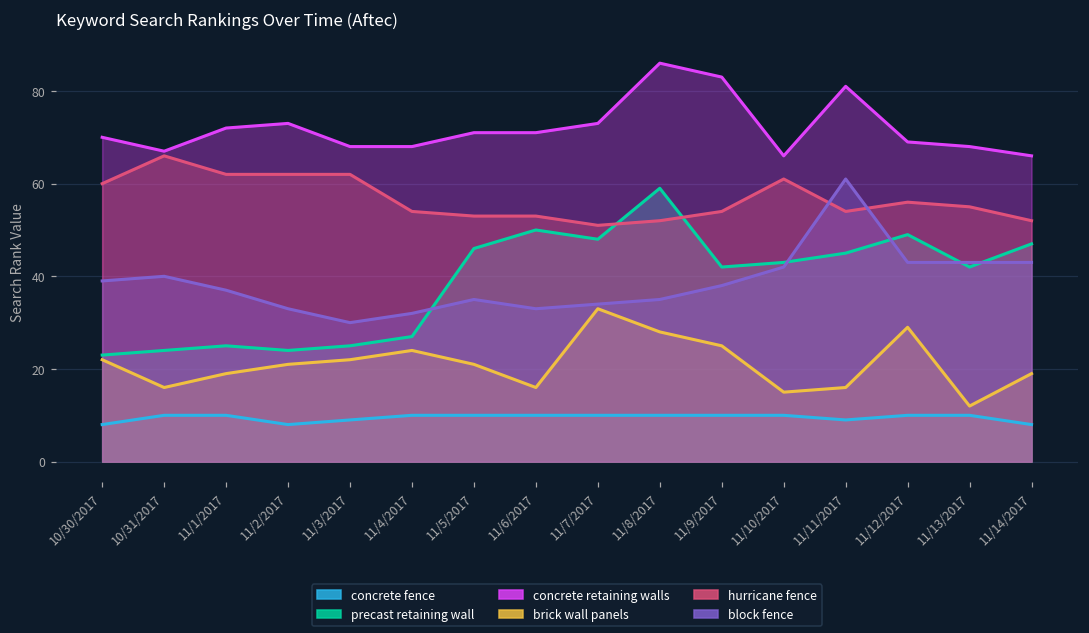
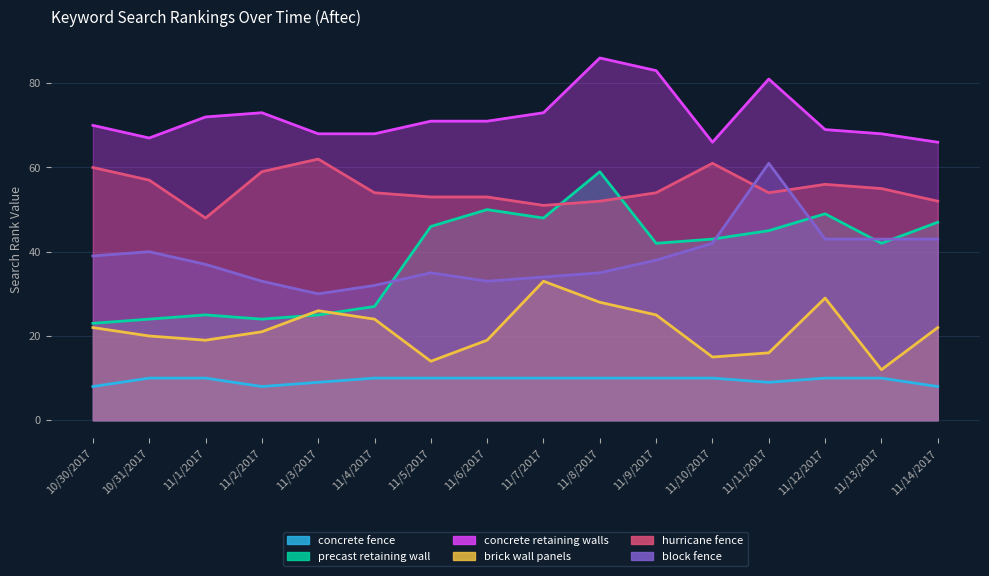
brick wall panels, 10/31/2017: 16 -> 20
hurricane fence, 10/31/2017: 66 -> 57
hurricane fence, 11/1/2017: 62 -> 48
hurricane fence, 11/2/2017: 62 -> 59
brick wall panels, 11/3/2017: 22 -> 26
brick wall panels, 11/5/2017: 21 -> 14
brick wall panels, 11/6/2017: 16 -> 19
brick wall panels, 11/14/2017: 19 -> 22
